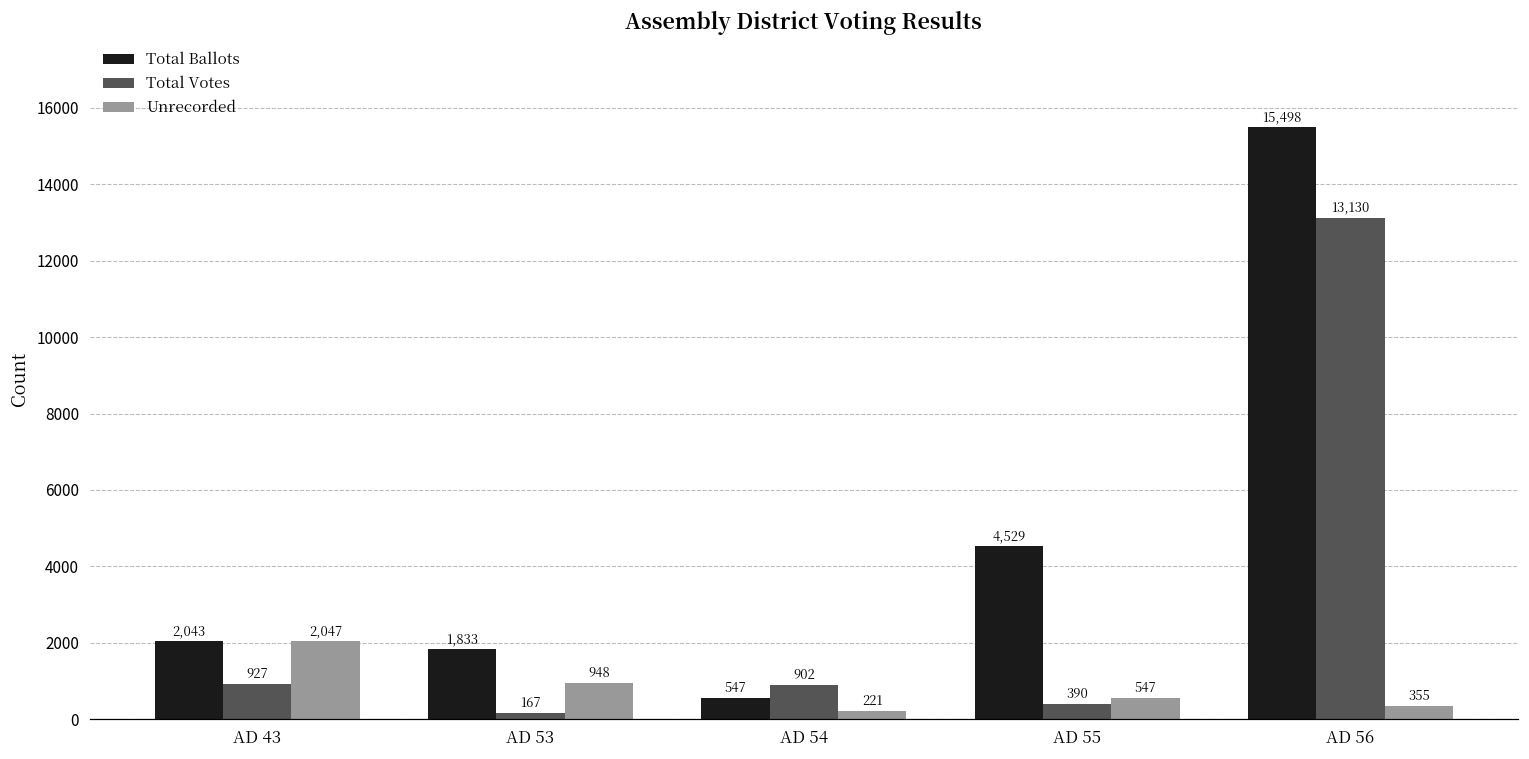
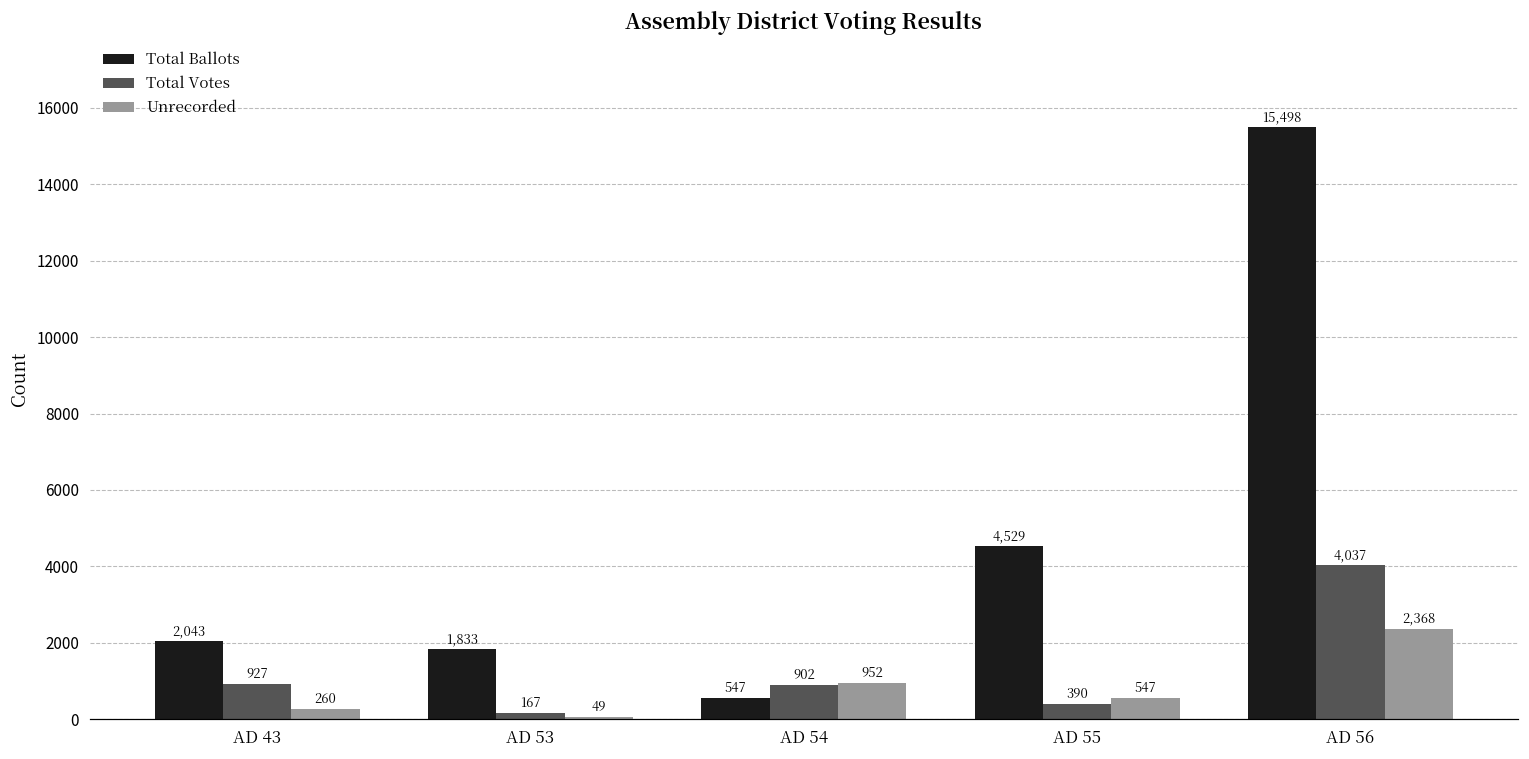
Unrecorded, AD 43: 2,047 -> 260
Unrecorded, AD 53: 948 -> 49
Unrecorded, AD 54: 221 -> 952
Total Votes, AD 56: 13,130 -> 4,037
Unrecorded, AD 56: 355 -> 2,368
